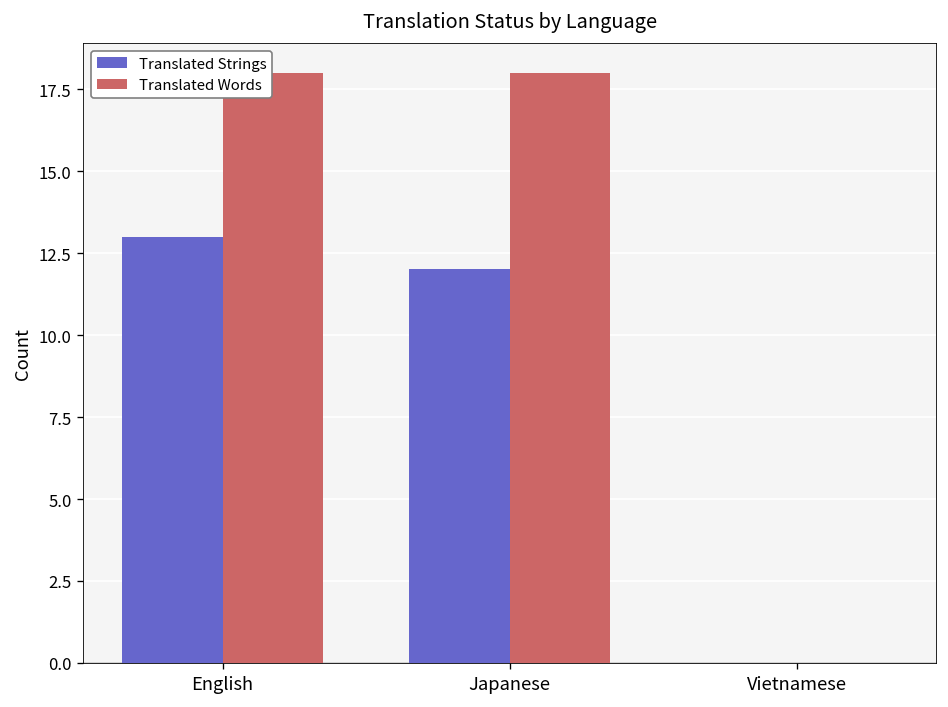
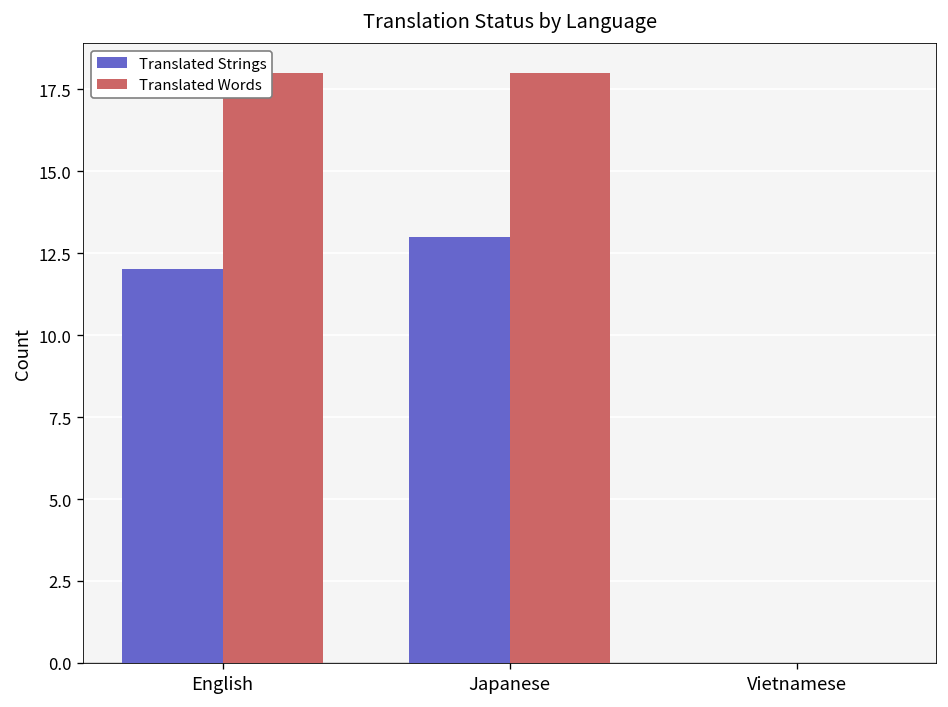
Translated Strings, English: 13 -> 12
Translated Strings, Japanese: 12 -> 13
